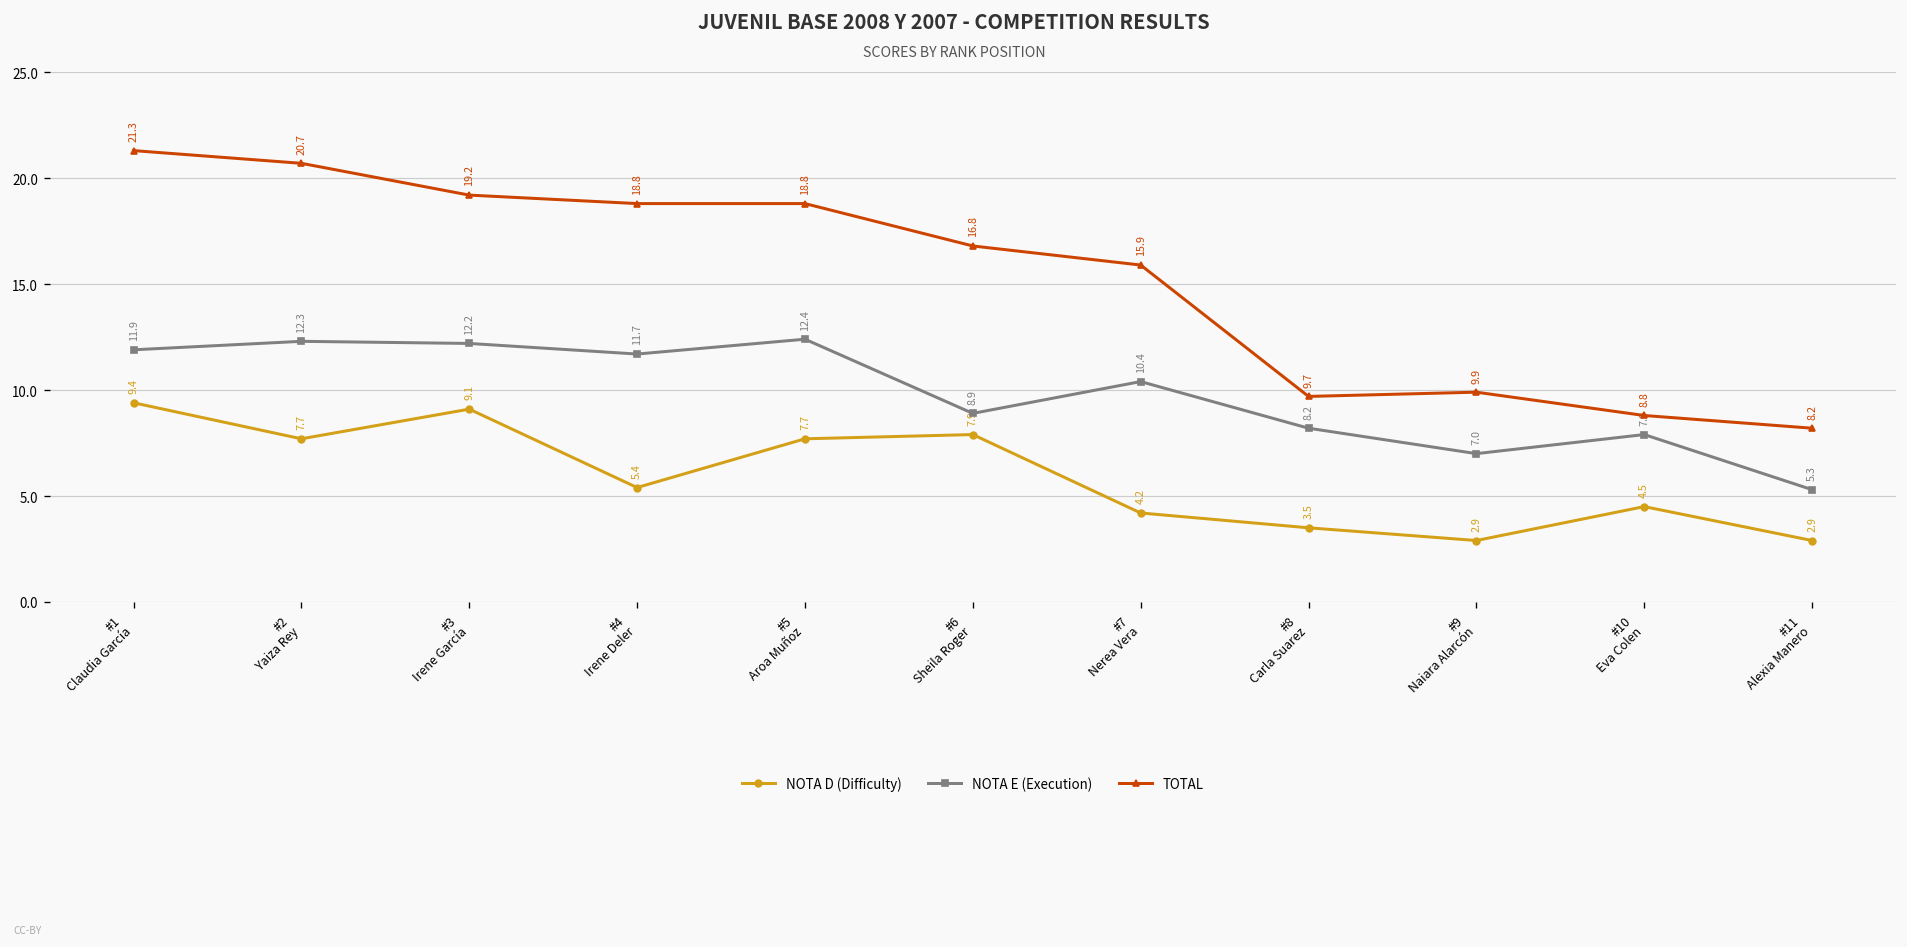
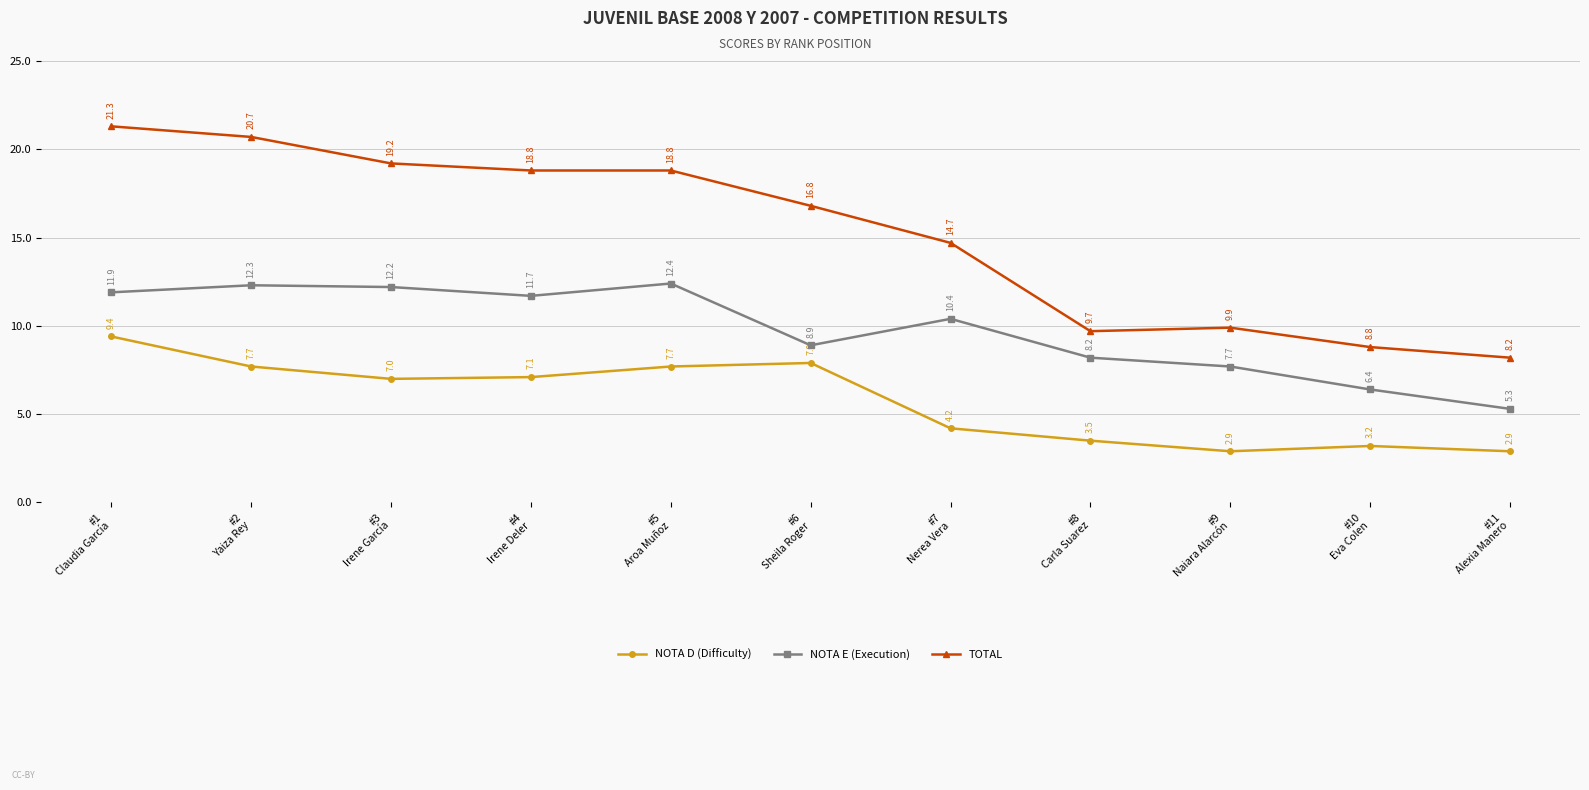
NOTA D (Difficulty), #3 Irene García: 9.1 -> 7.0
NOTA D (Difficulty), #4 Irene Deler: 5.4 -> 7.1
TOTAL, #7 Nerea Vera: 15.9 -> 14.7
NOTA E (Execution), #9 Naiara Alarcón: 7.0 -> 7.7
NOTA D (Difficulty), #10 Eva Colen: 4.5 -> 3.2
NOTA E (Execution), #10 Eva Colen: 7.9 -> 6.4
